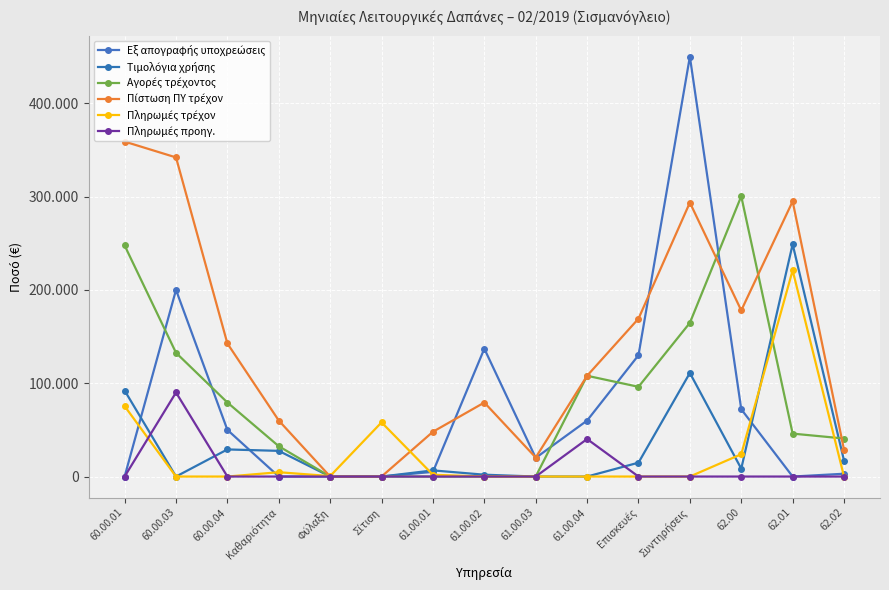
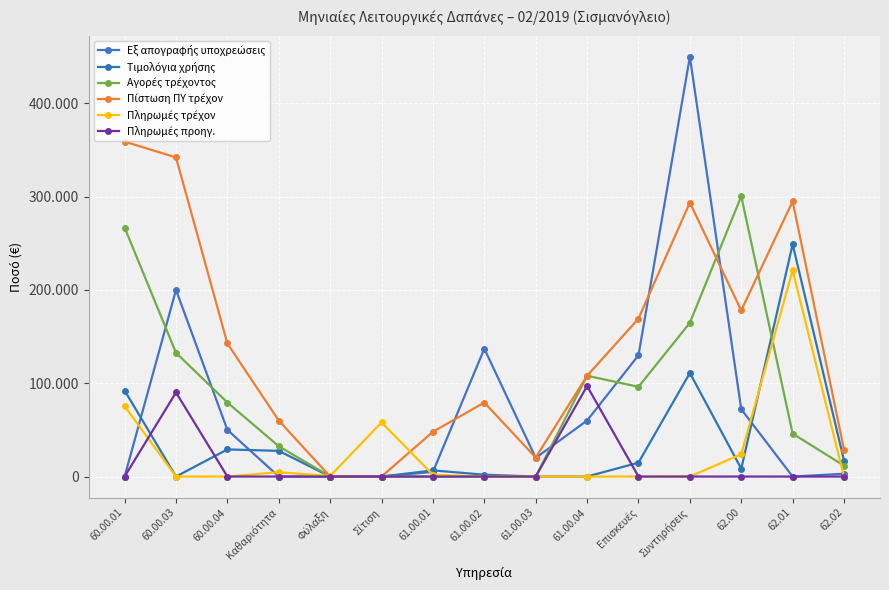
Αγορές τρέχοντος, 60.00.01: 250 -> 270
Πληρωμές προηγ., 61.00.04: 40 -> 100
Αγορές τρέχοντος, 62.02: 40 -> 10
